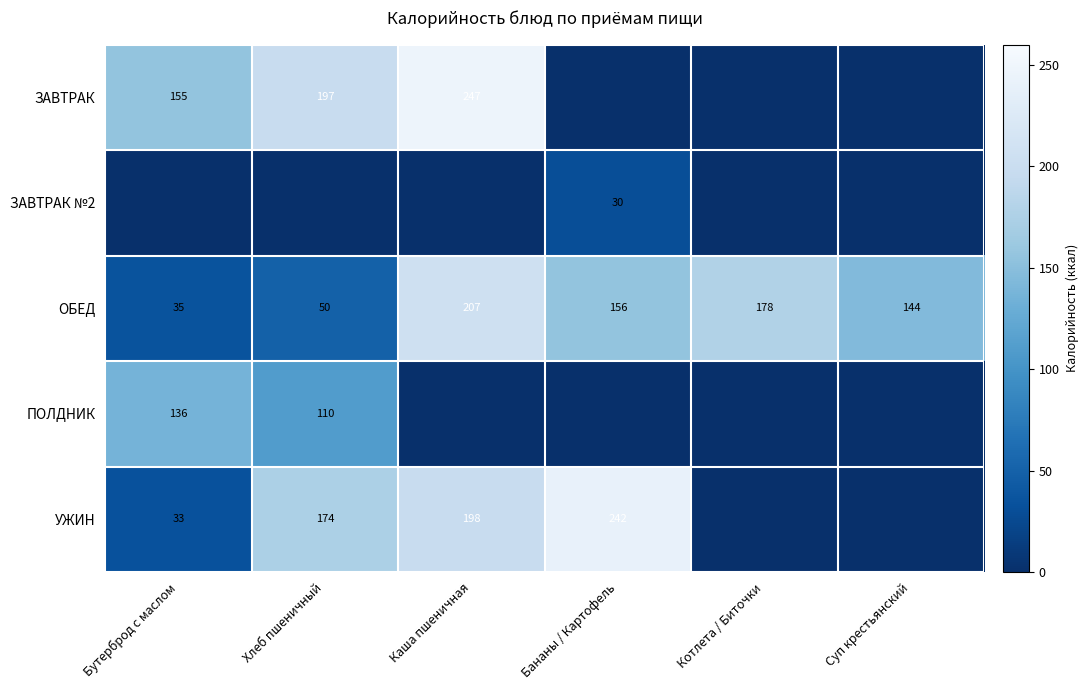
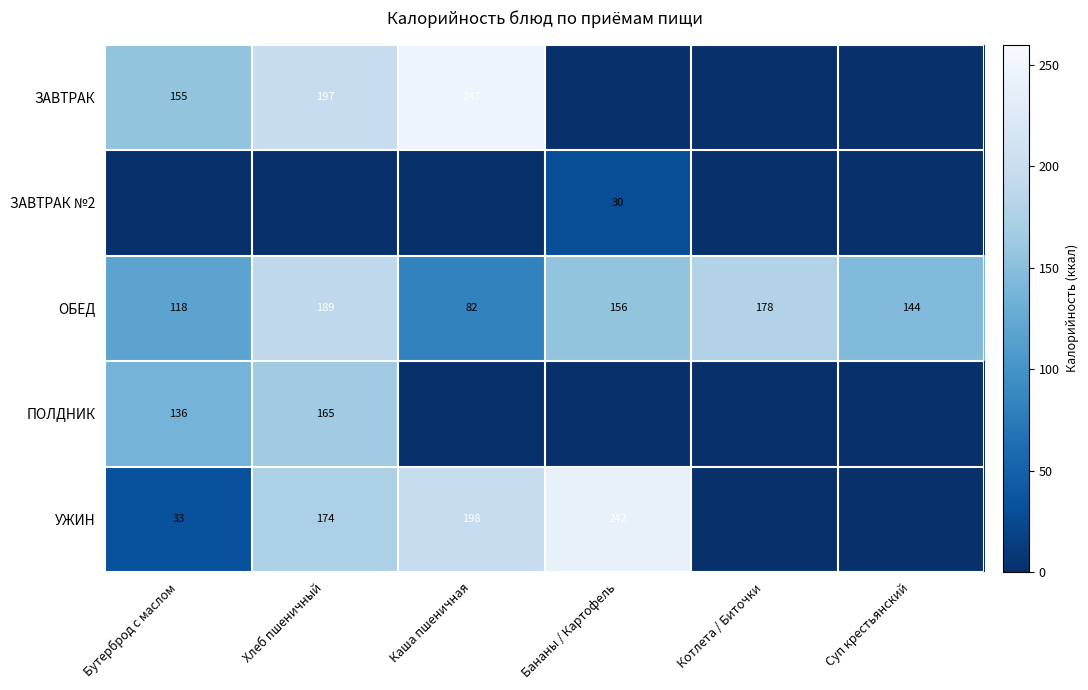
ОБЕД, Бутерброд с маслом: 35 -> 118
ОБЕД, Хлеб пшеничный: 50 -> 189
ОБЕД, Каша пшеничная: 207 -> 82
ПОЛДНИК, Хлеб пшеничный: 110 -> 165
